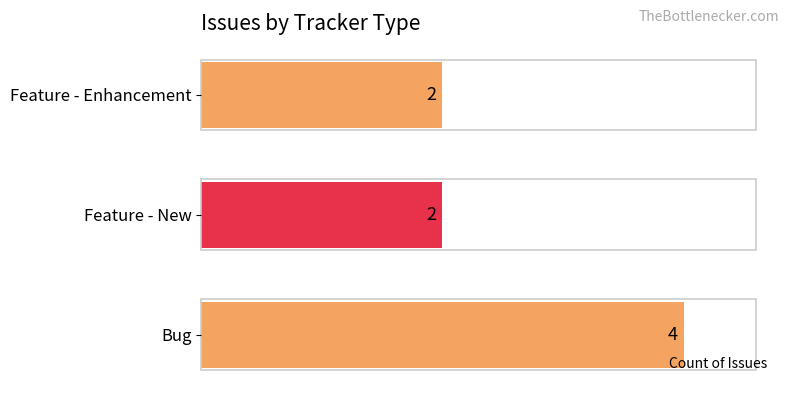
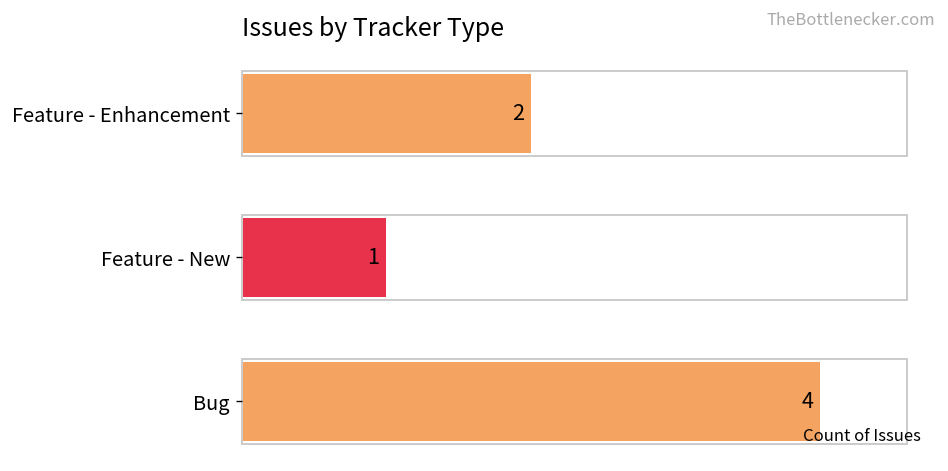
Feature - New: 2 -> 1
